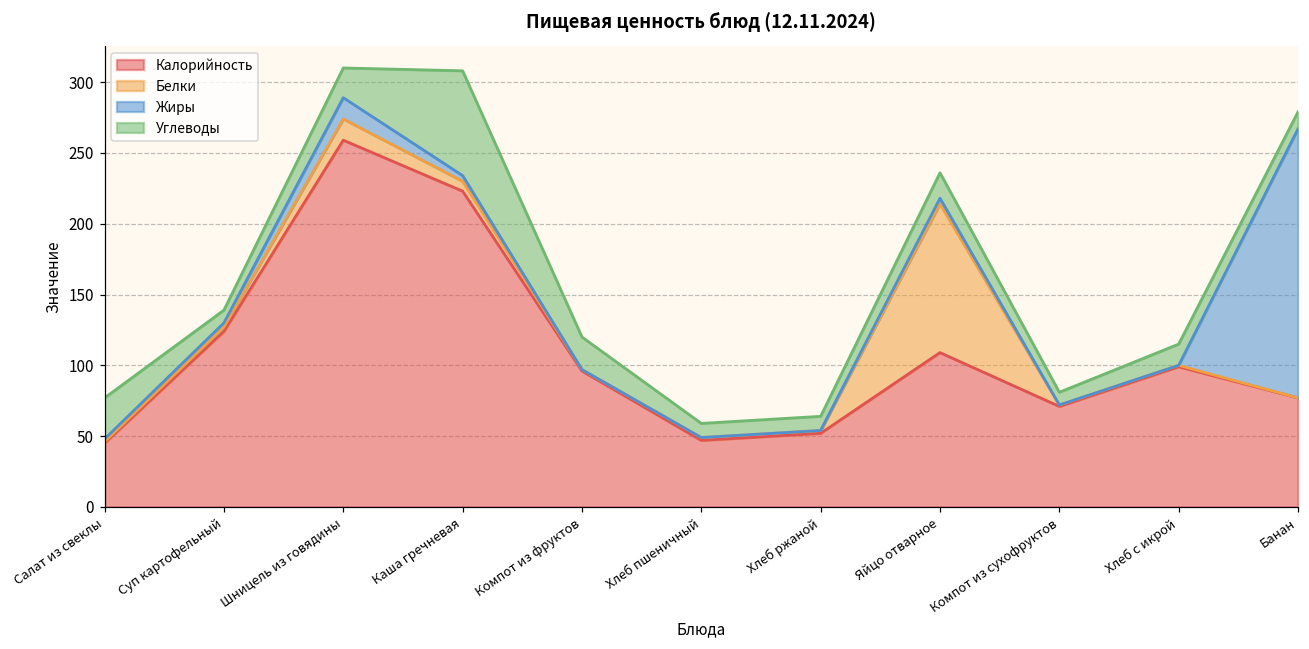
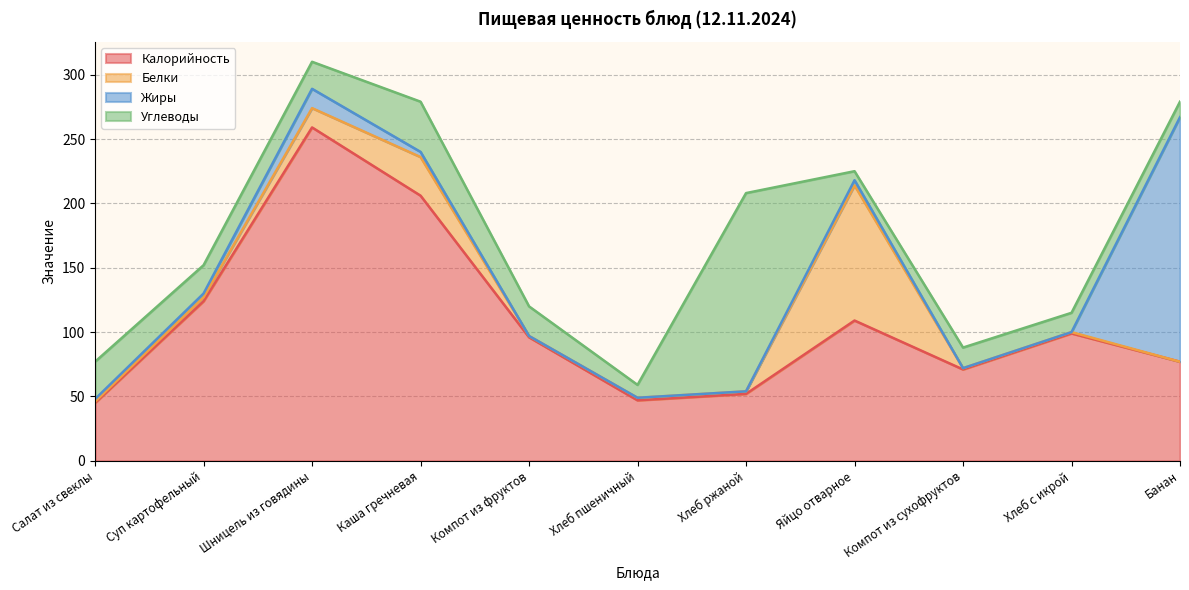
Углеводы, Суп картофельный: 9 -> 22
Калорийность, Каша гречневая: 223 -> 206
Белки, Каша гречневая: 7 -> 30
Углеводы, Каша гречневая: 74 -> 39
Углеводы, Хлеб ржаной: 10 -> 154
Углеводы, Яйцо отварное: 18 -> 7
Углеводы, Компот из сухофруктов: 9 -> 16
